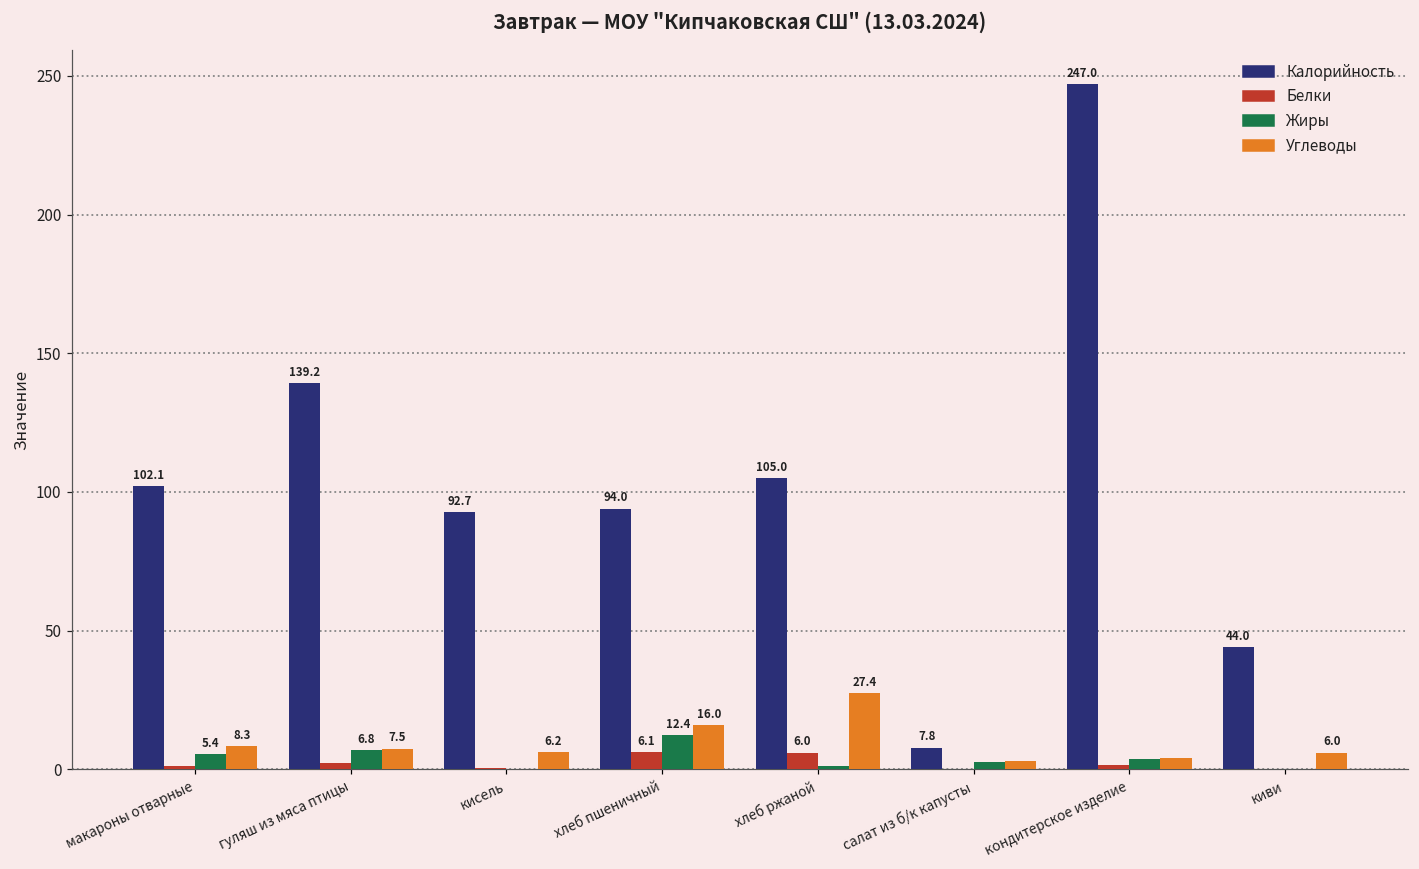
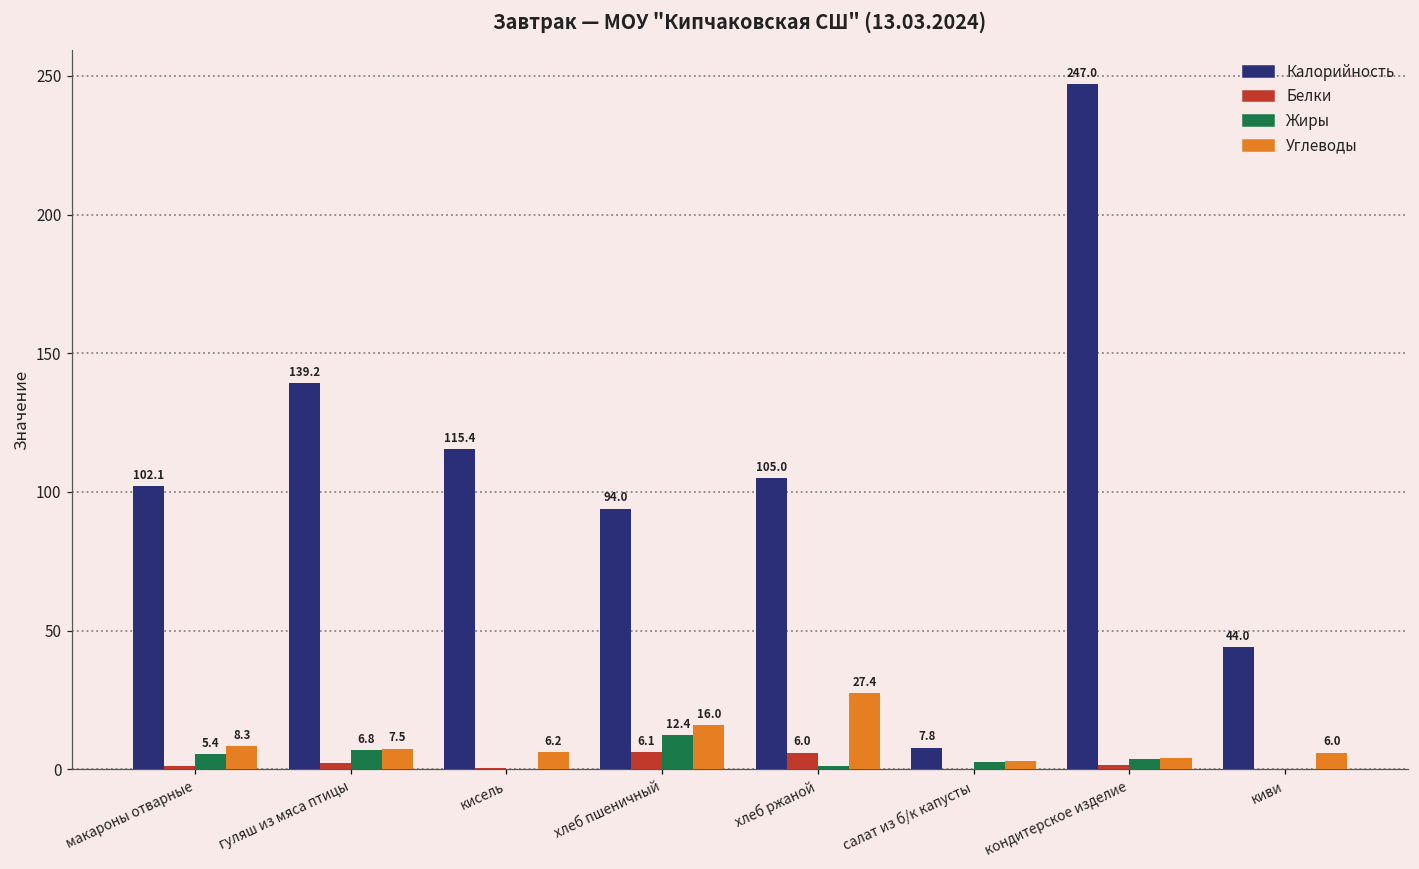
Калорийность, кисель: 92.7 -> 115.4
